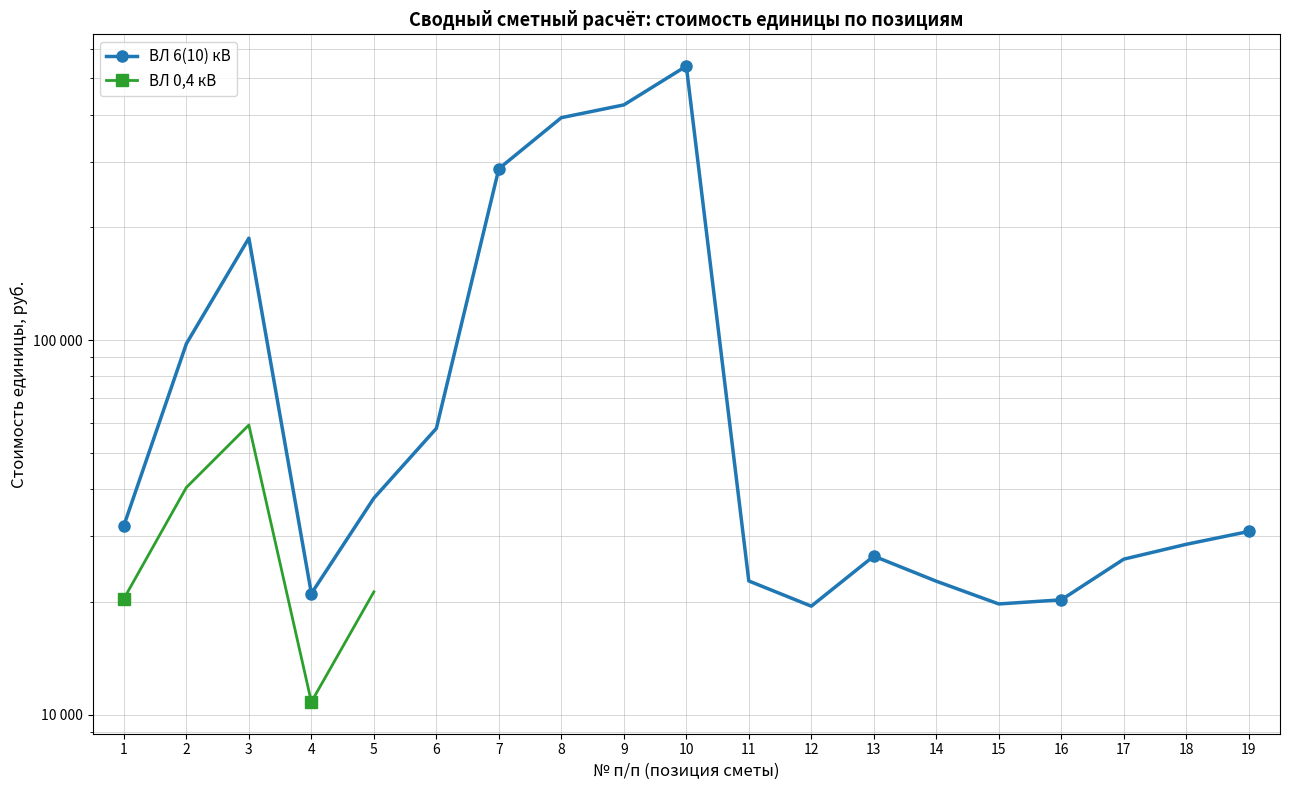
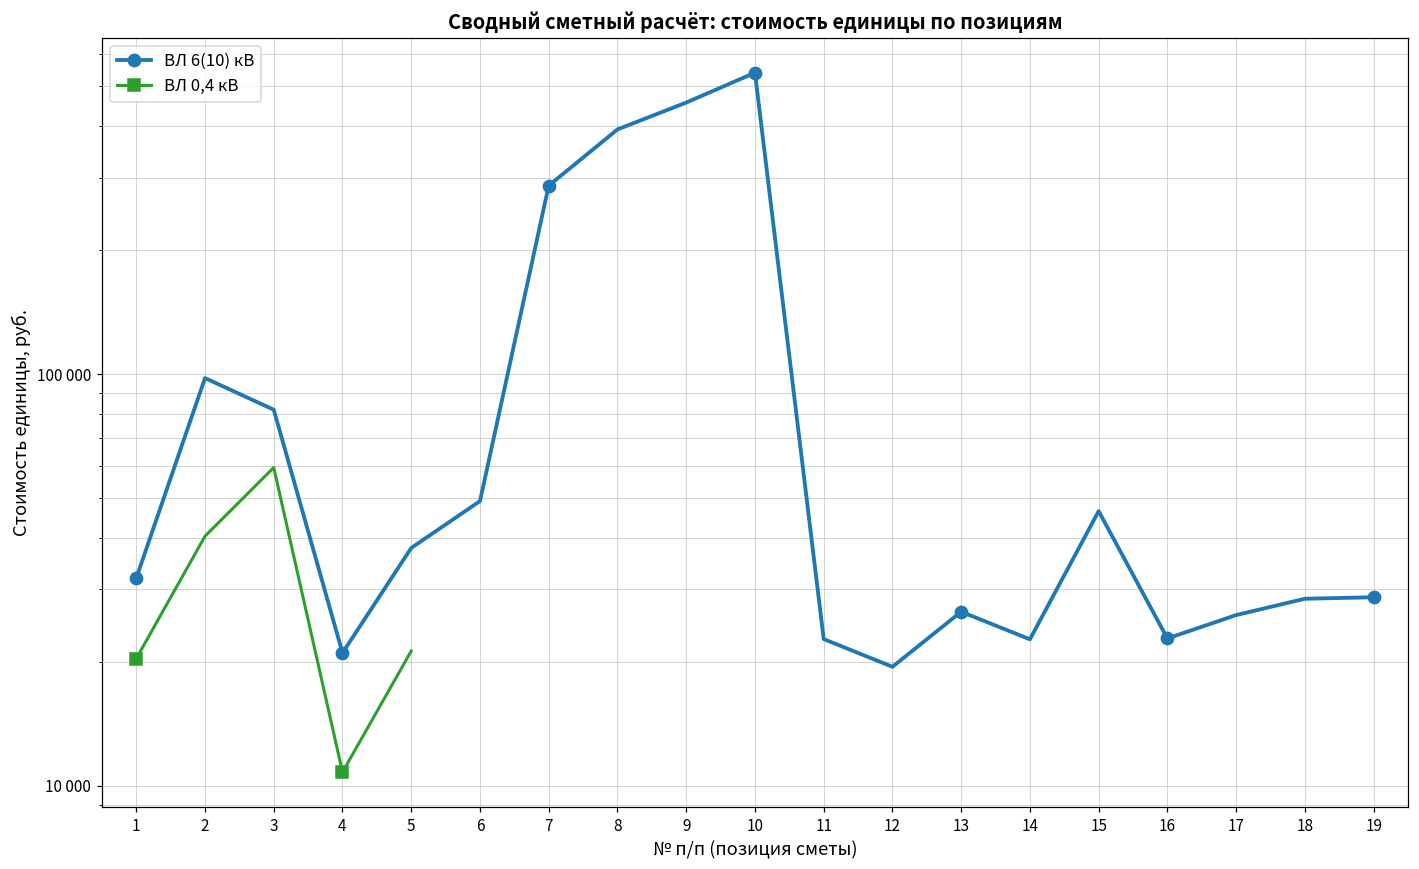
ВЛ 6(10) кВ, 3: 190000 -> 82000
ВЛ 6(10) кВ, 6: 58000 -> 49000
ВЛ 6(10) кВ, 9: 430000 -> 460000
ВЛ 6(10) кВ, 15: 20000 -> 46000
ВЛ 6(10) кВ, 16: 20000 -> 23000
ВЛ 6(10) кВ, 19: 31000 -> 29000
